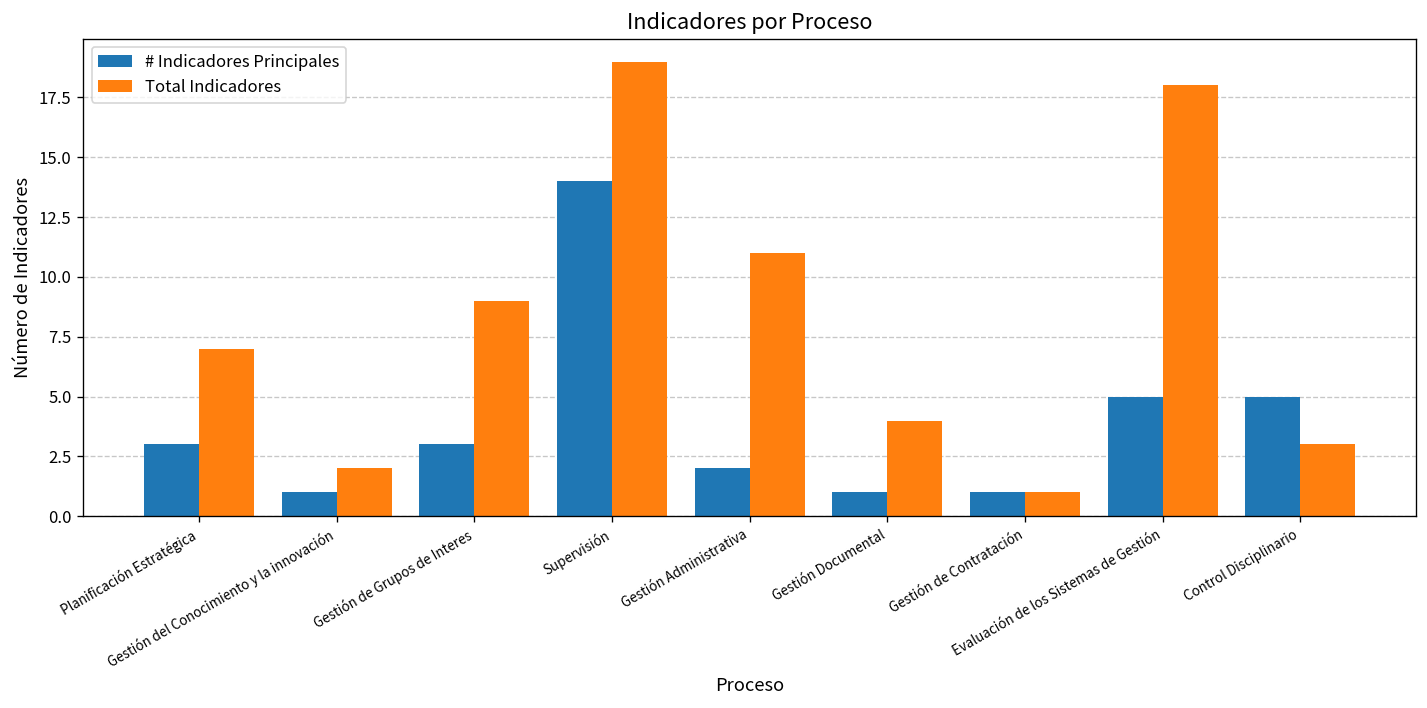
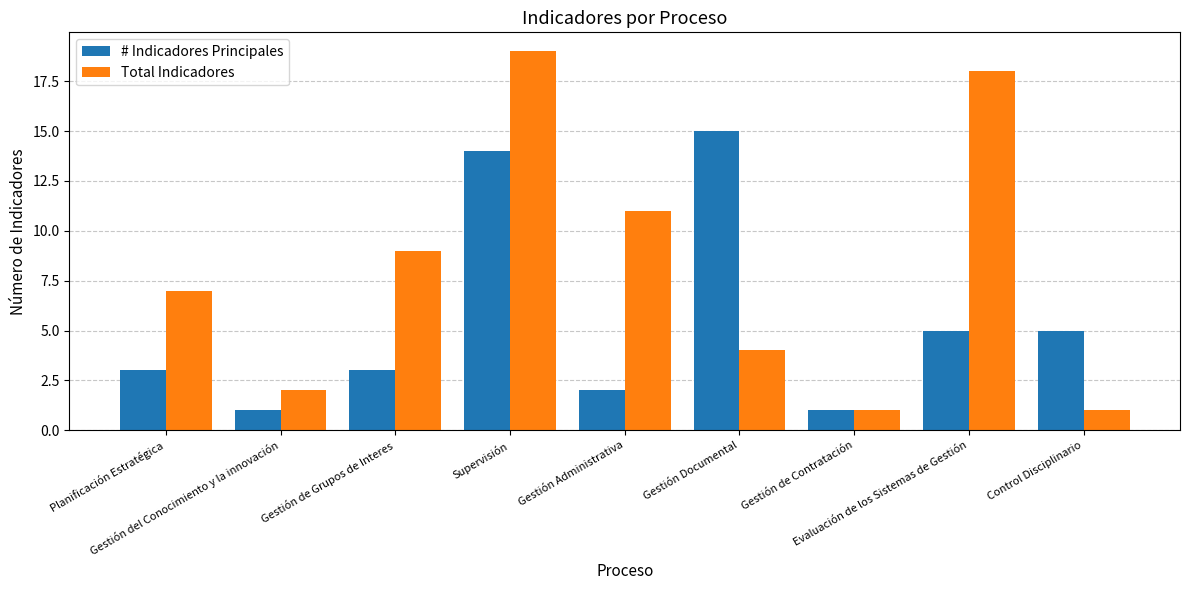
# Indicadores Principales, Gestión Documental: 1 -> 15
Total Indicadores, Control Disciplinario: 3 -> 1
